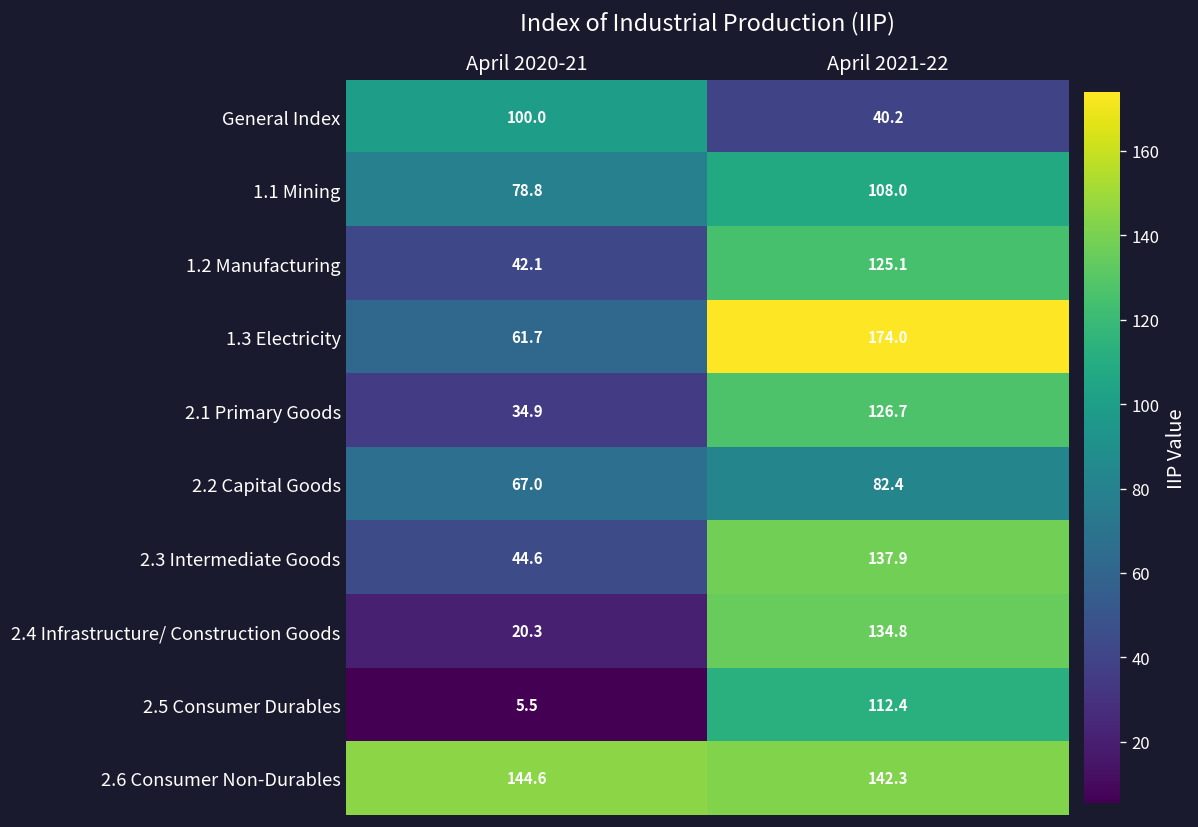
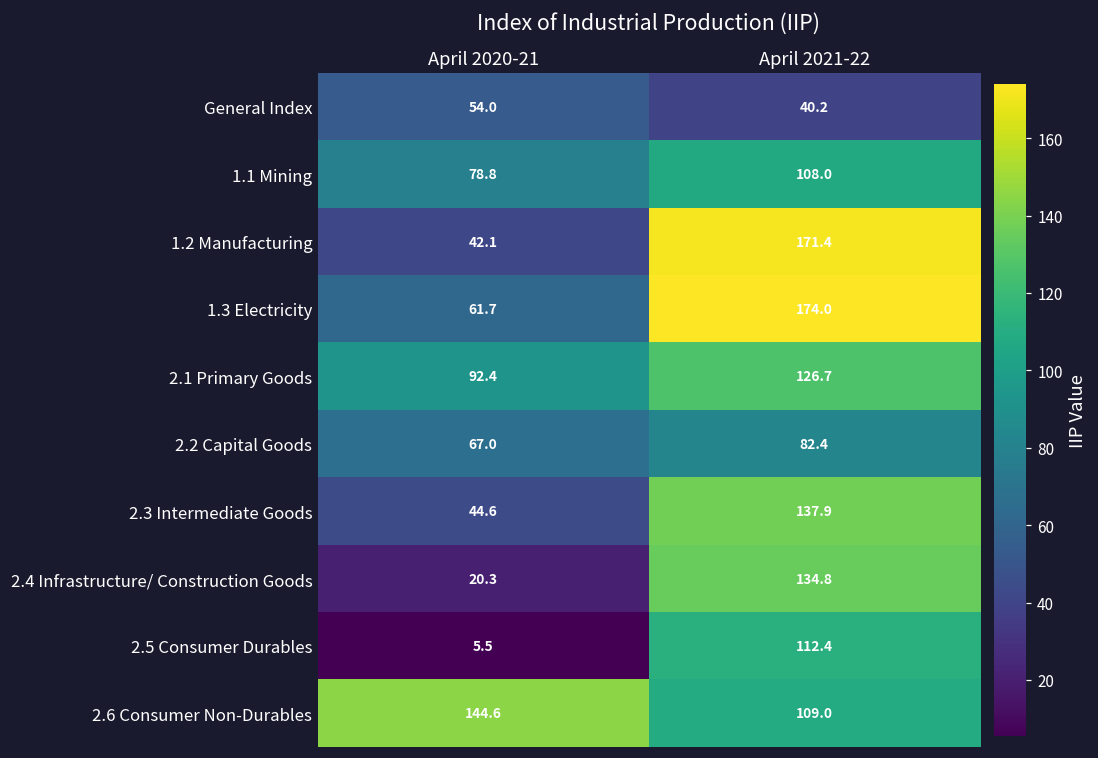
General Index, April 2020-21: 100.0 -> 54.0
1.2 Manufacturing, April 2021-22: 125.1 -> 171.4
2.1 Primary Goods, April 2020-21: 34.9 -> 92.4
2.6 Consumer Non-Durables, April 2021-22: 142.3 -> 109.0
